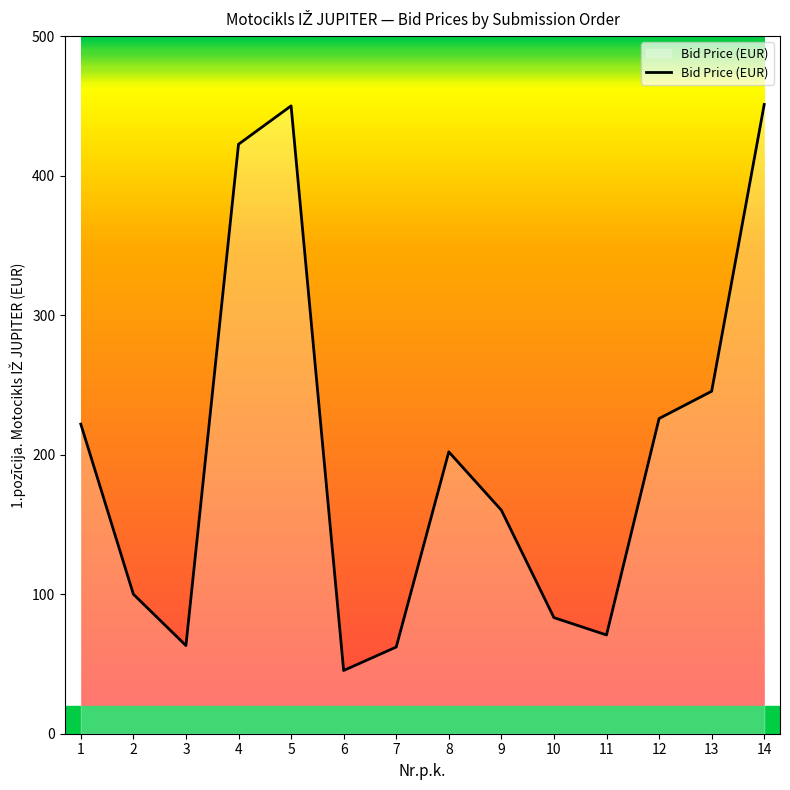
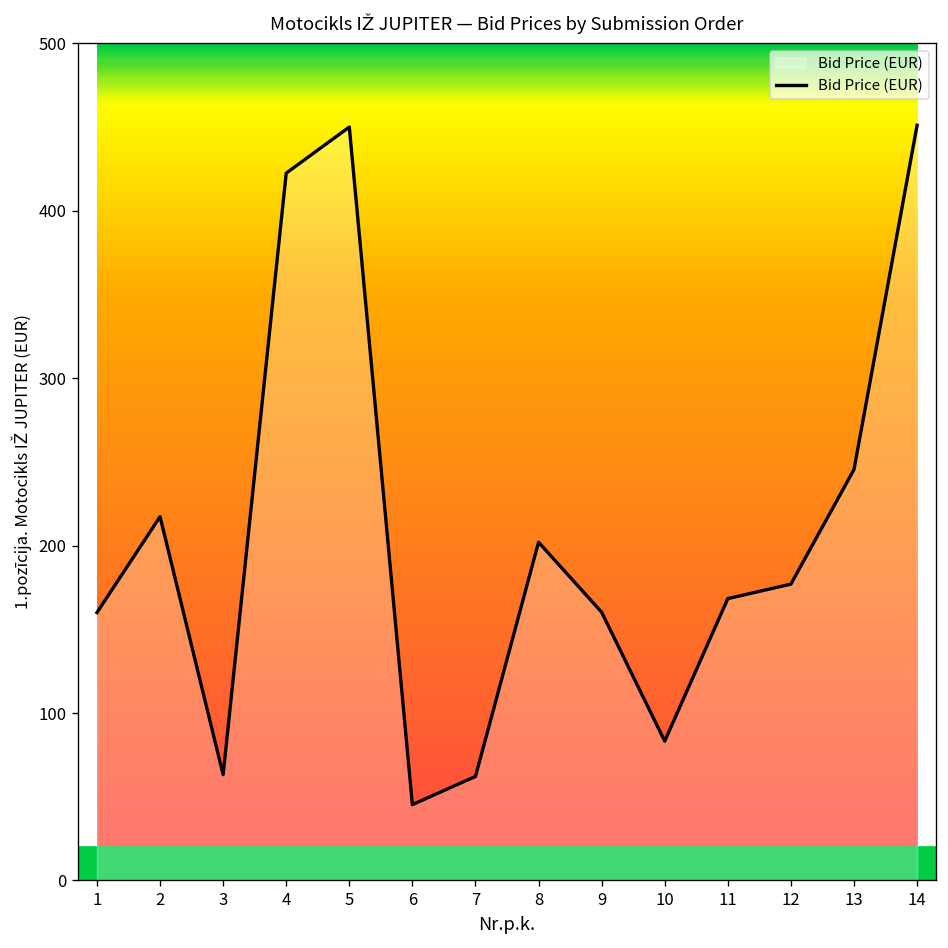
1: 222 -> 160
2: 100 -> 217
11: 71 -> 168
12: 226 -> 177
